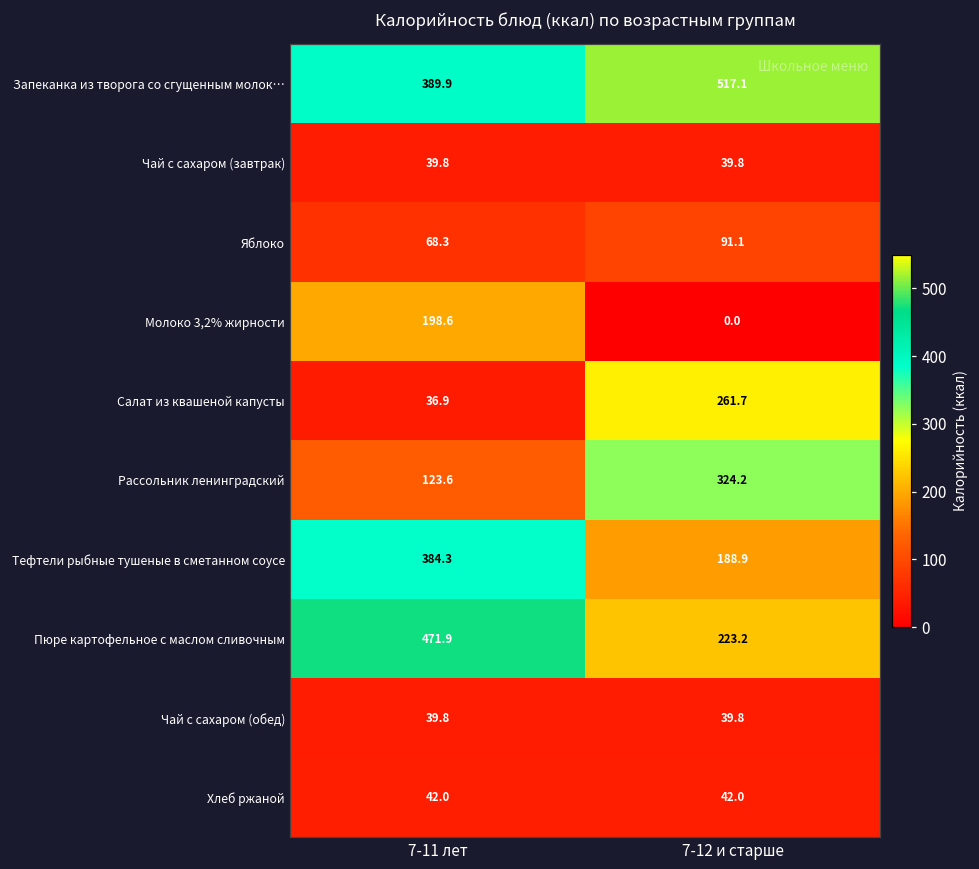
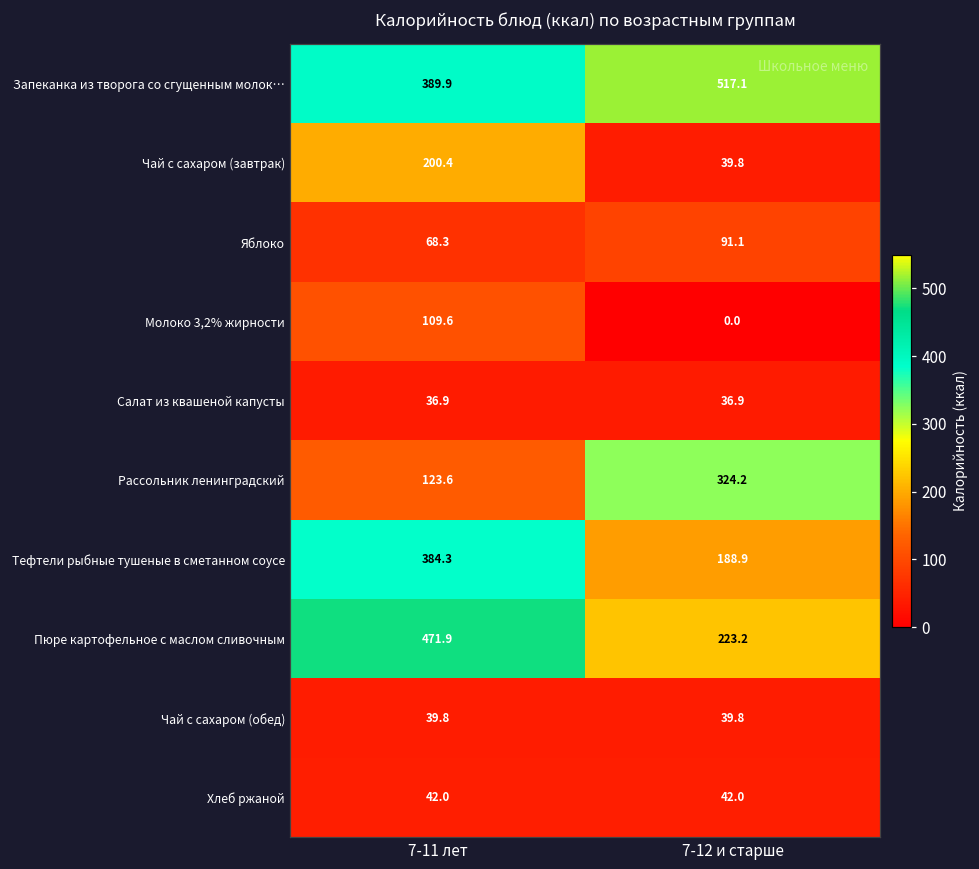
Чай с сахаром (завтрак), 7-11 лет: 39.8 -> 200.4
Молоко 3,2% жирности, 7-11 лет: 198.6 -> 109.6
Салат из квашеной капусты, 7-12 и старше: 261.7 -> 36.9
